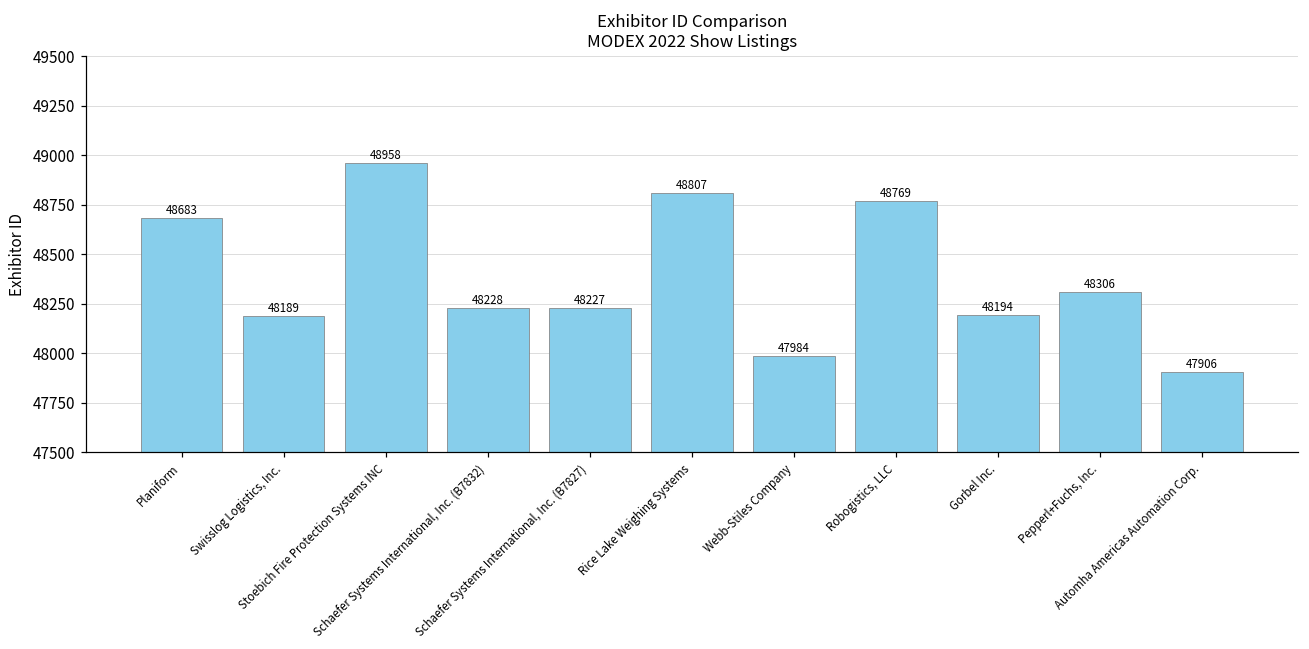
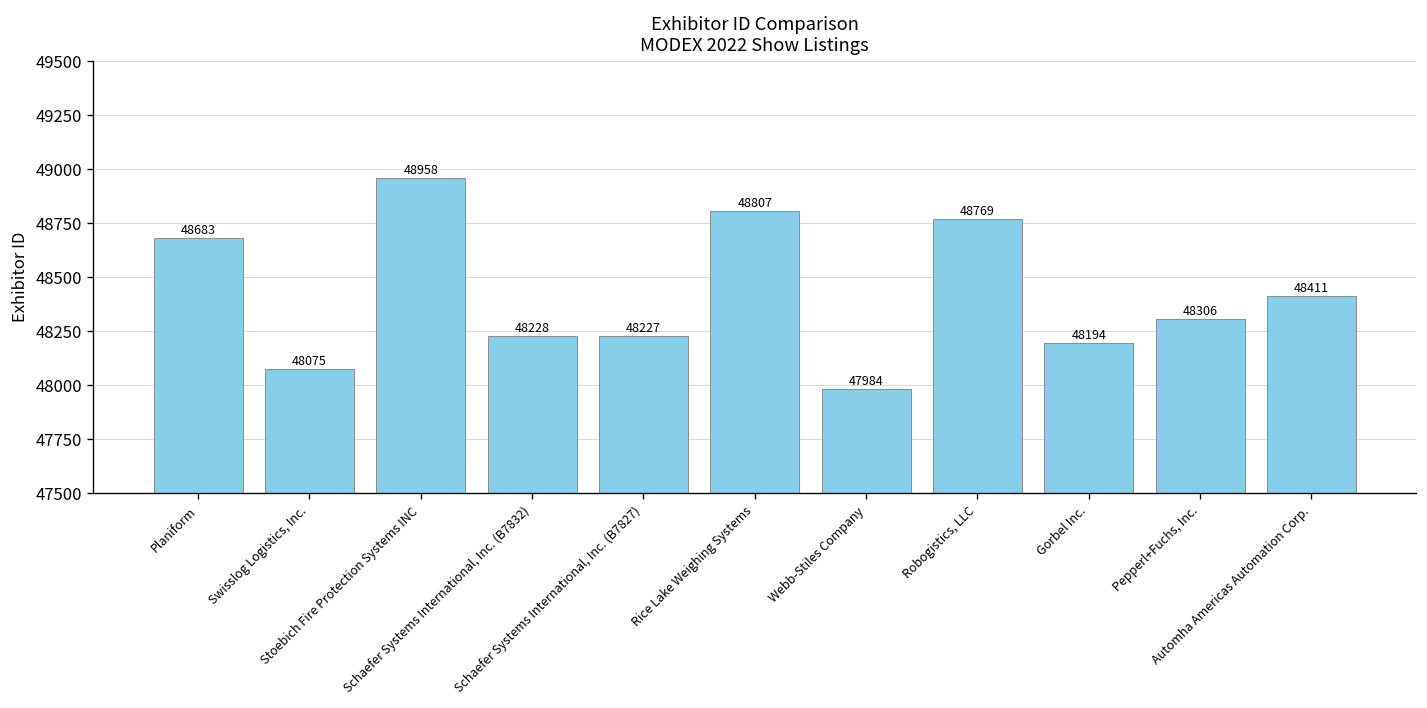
Swisslog Logistics, Inc.: 48189 -> 48075
Automha Americas Automation Corp.: 47906 -> 48411
